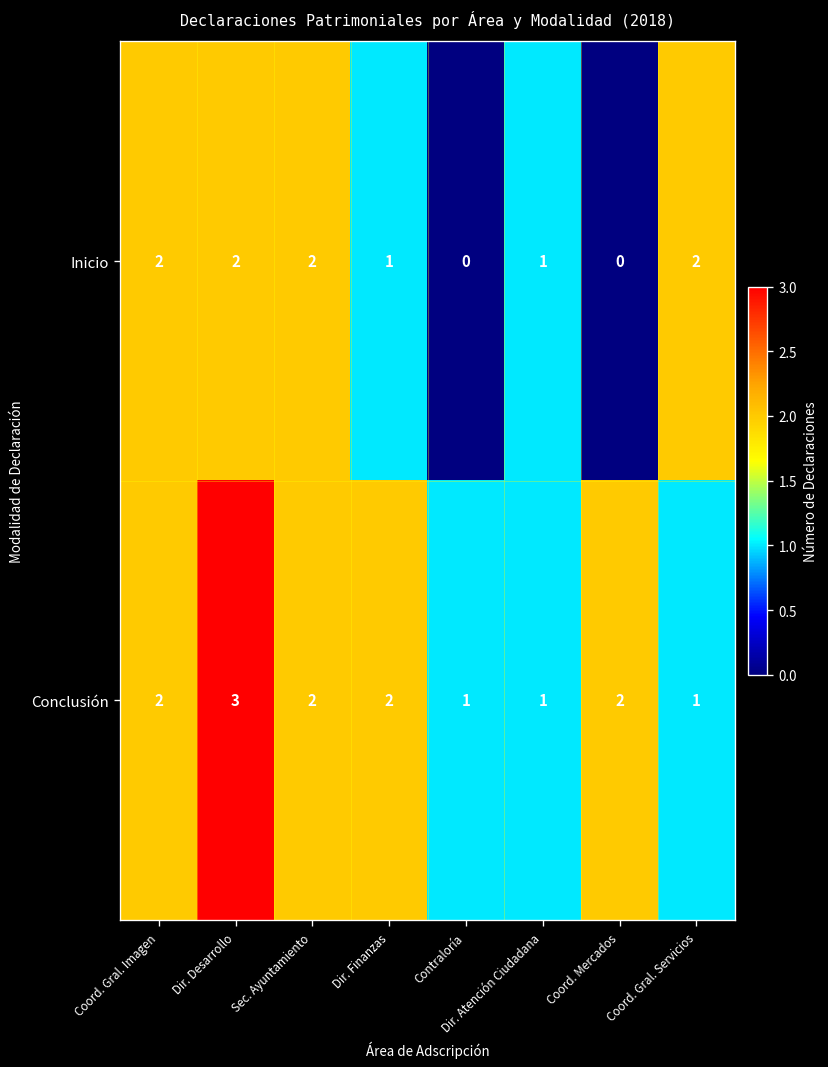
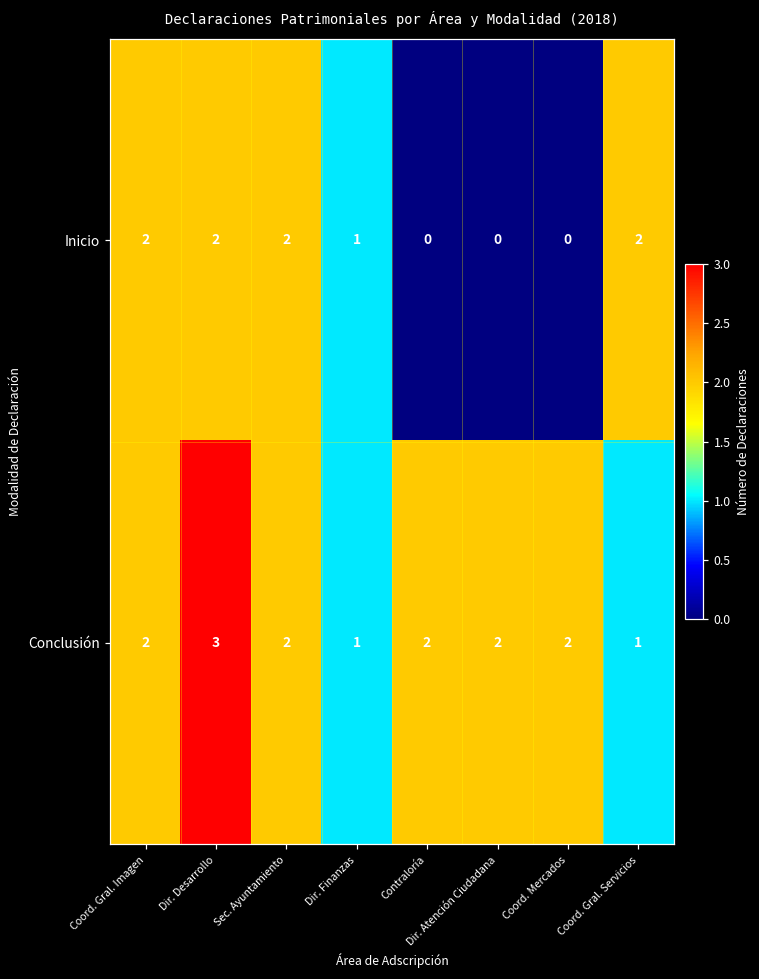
Inicio, Dir. Atención Ciudadana: 1 -> 0
Conclusión, Dir. Finanzas: 2 -> 1
Conclusión, Contraloría: 1 -> 2
Conclusión, Dir. Atención Ciudadana: 1 -> 2
